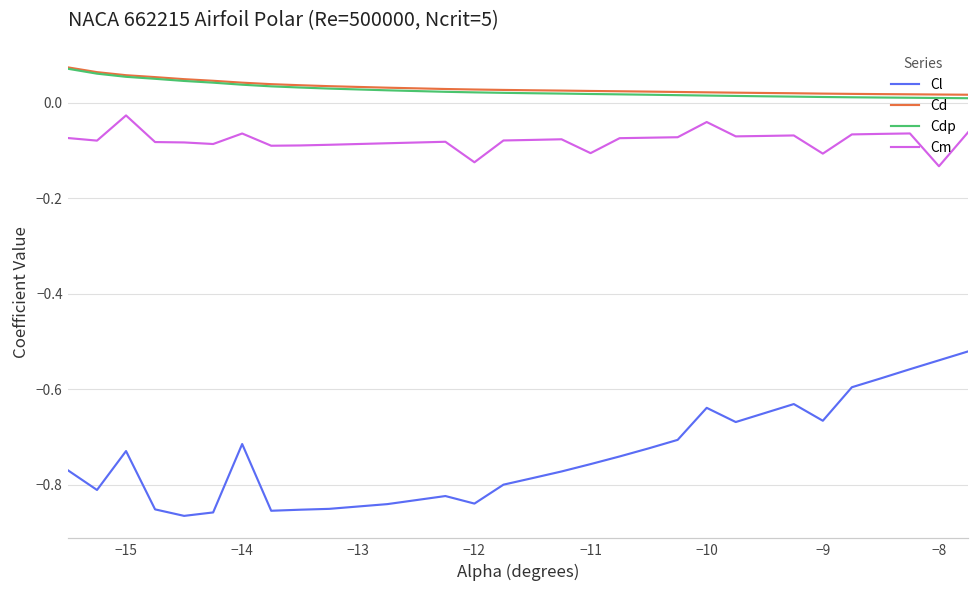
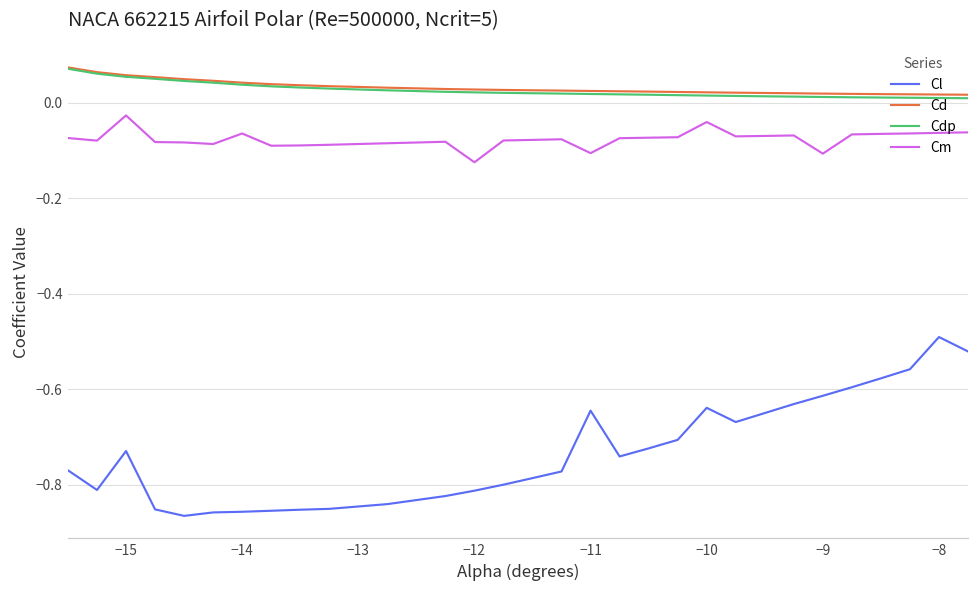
Cl, −14: -0.71 -> -0.86
Cl, −12: -0.84 -> -0.81
Cl, −11: -0.76 -> -0.64
Cl, −9: -0.67 -> -0.61
Cl, −8: -0.54 -> -0.49
Cm, −8: -0.13 -> -0.06
